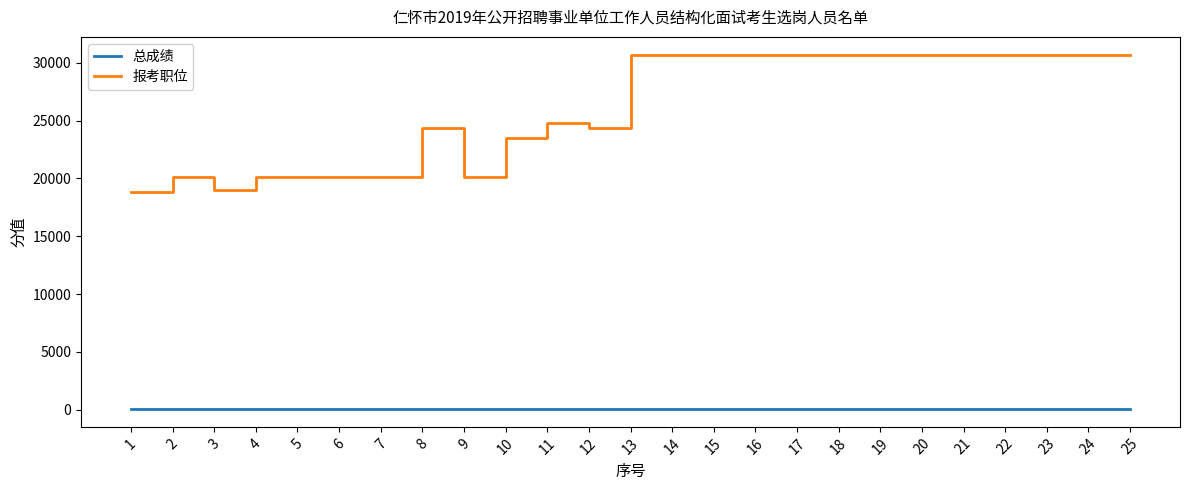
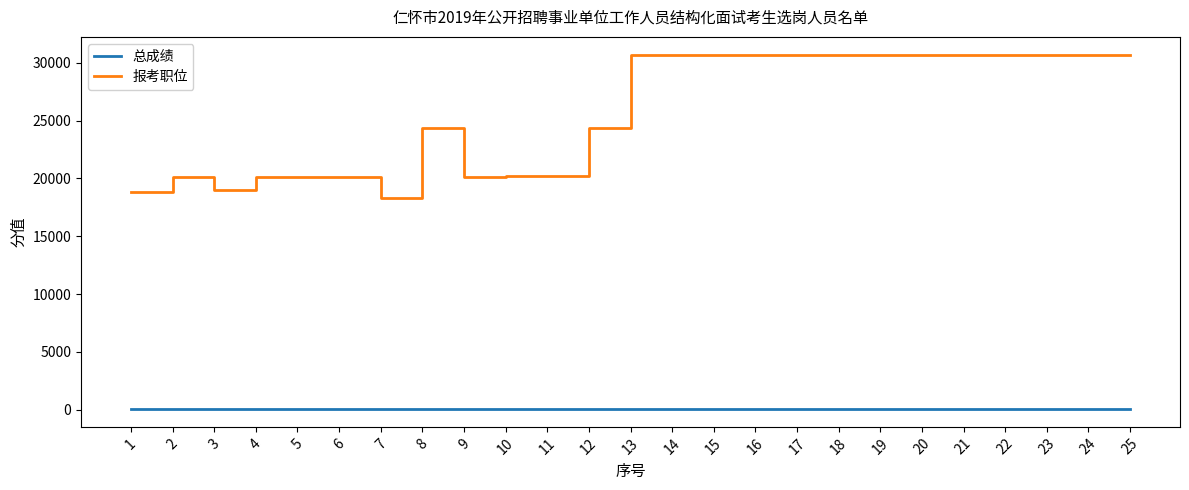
报考职位, 7: 20100 -> 18300
报考职位, 10: 23500 -> 20200
报考职位, 11: 24800 -> 20200
